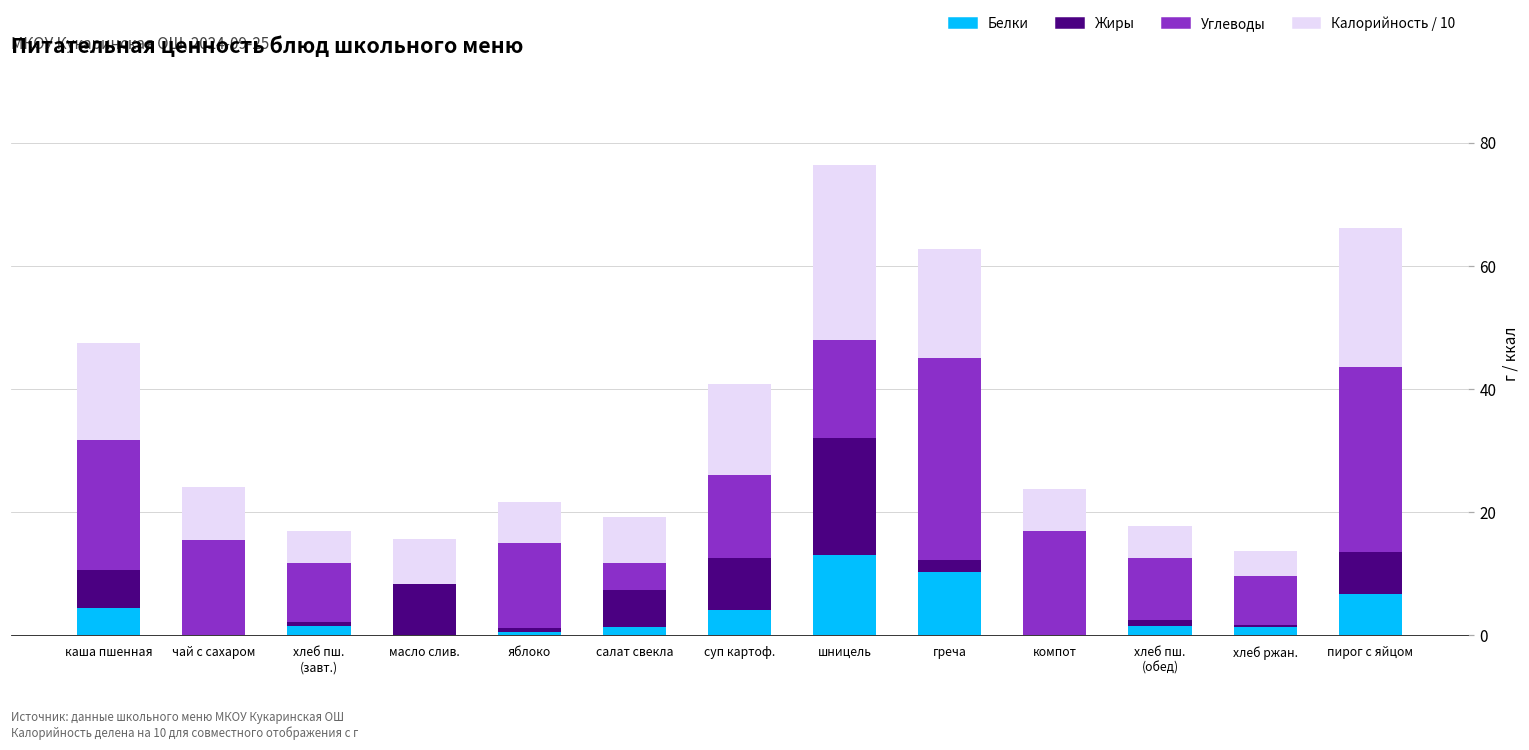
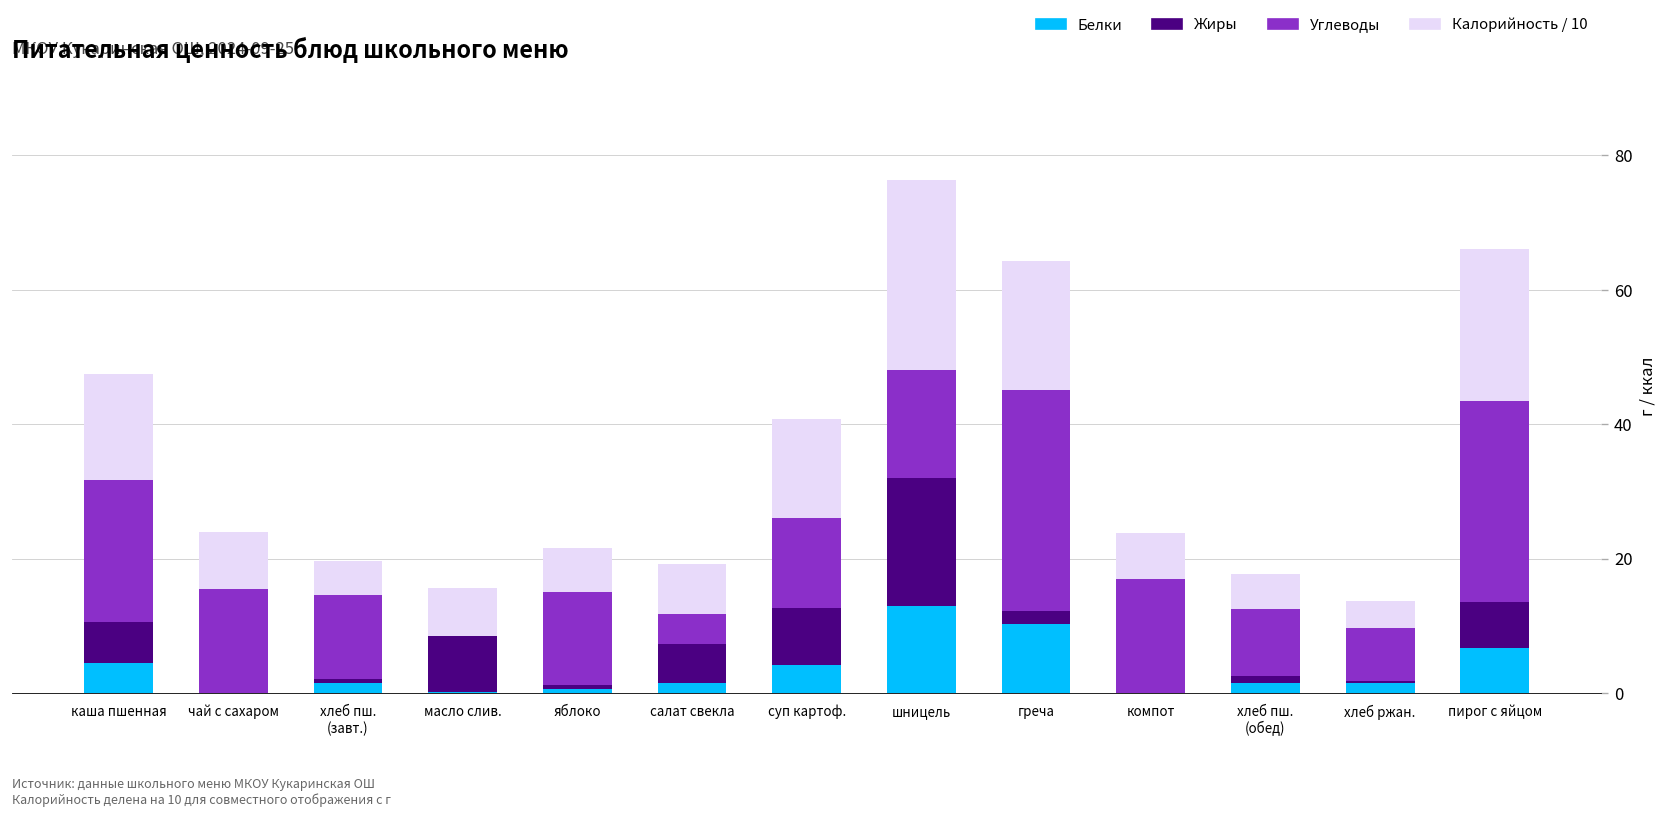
Углеводы, хлеб пш. (завт.): 10 -> 12
Калорийность / 10, греча: 18 -> 19
